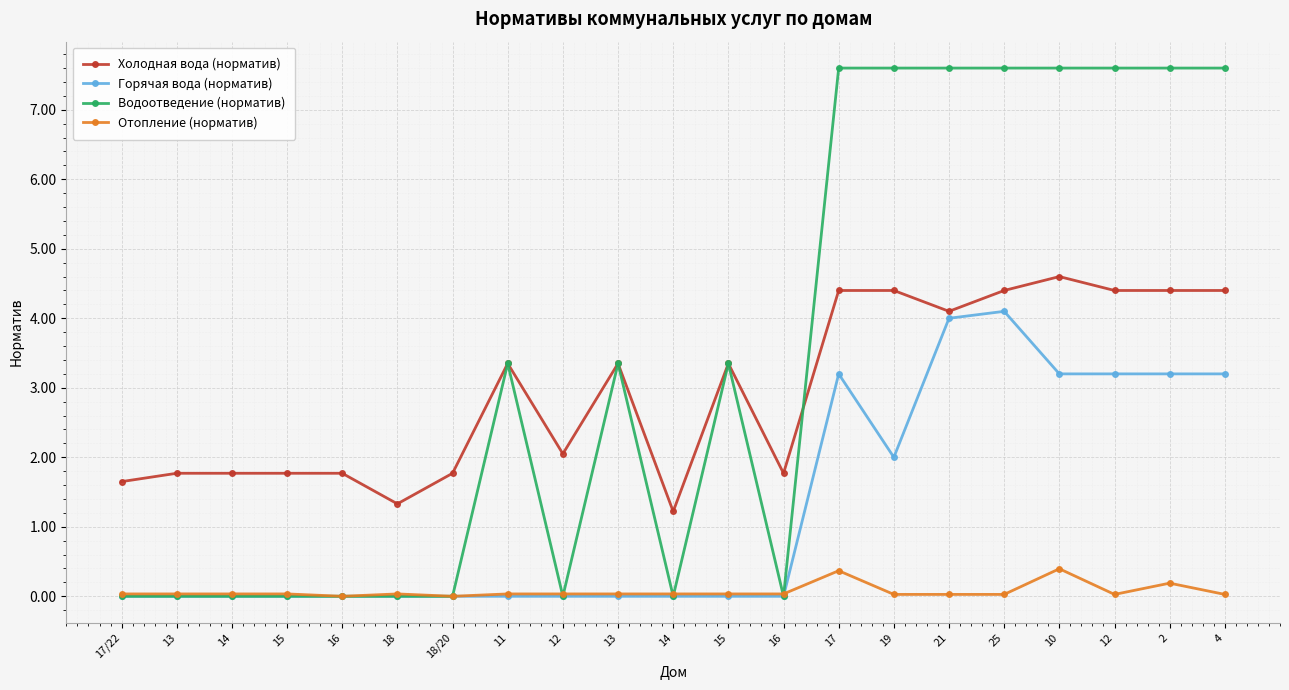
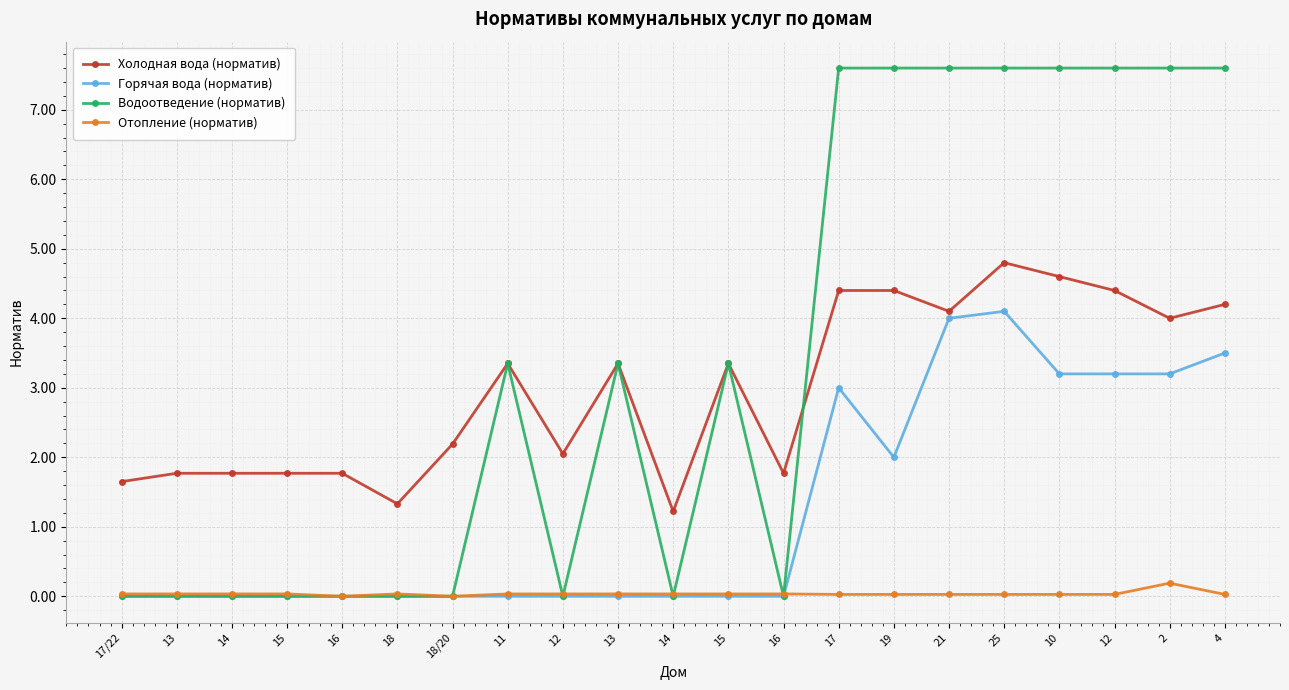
Холодная вода (норматив), 18/20: 1.8 -> 2.2
Горячая вода (норматив), 17: 3.2 -> 3.0
Отопление (норматив), 17: 0.4 -> 0.0
Холодная вода (норматив), 25: 4.4 -> 4.8
Отопление (норматив), 10: 0.4 -> 0.0
Холодная вода (норматив), 2: 4.4 -> 4.0
Холодная вода (норматив), 4: 4.4 -> 4.2
Горячая вода (норматив), 4: 3.2 -> 3.5
